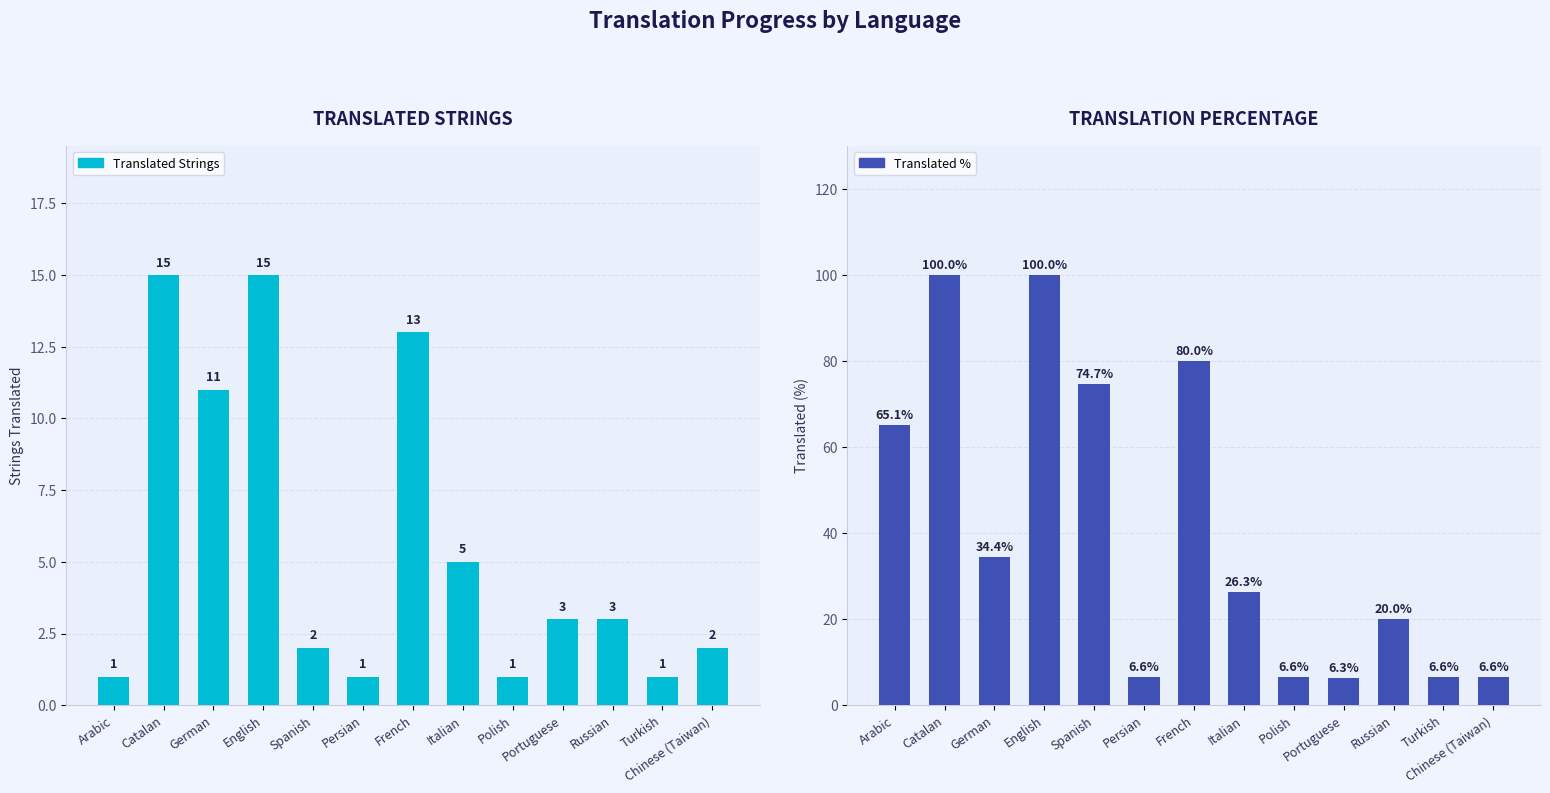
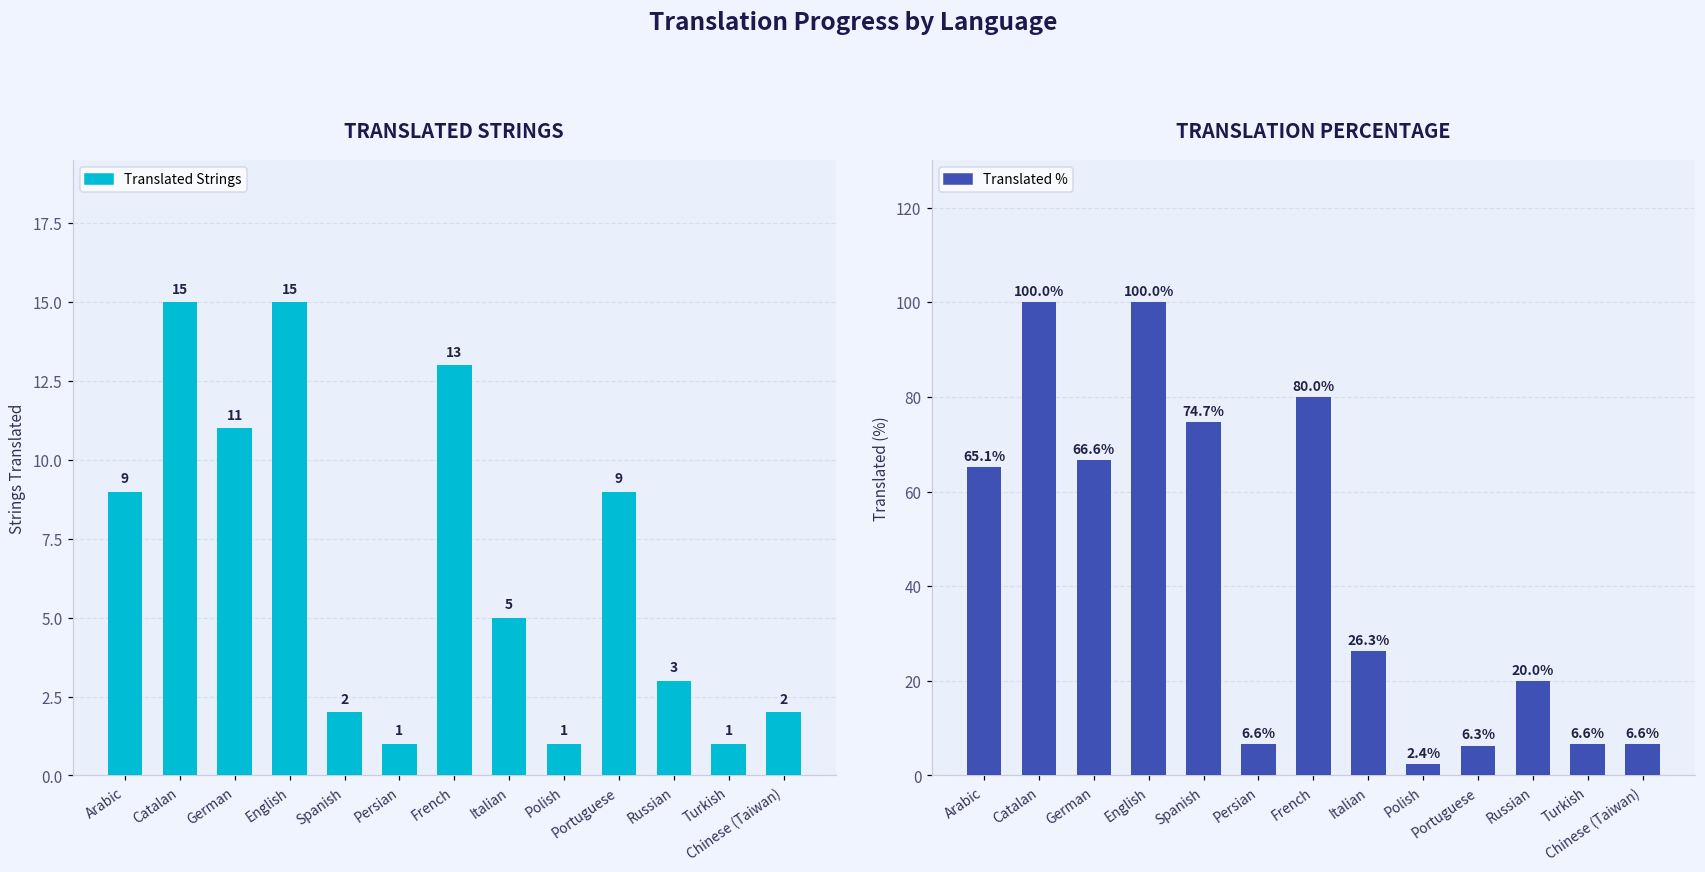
TRANSLATED STRINGS, Arabic: 1 -> 9
TRANSLATED STRINGS, Portuguese: 3 -> 9
TRANSLATION PERCENTAGE, German: 34.4% -> 66.6%
TRANSLATION PERCENTAGE, Polish: 6.6% -> 2.4%
